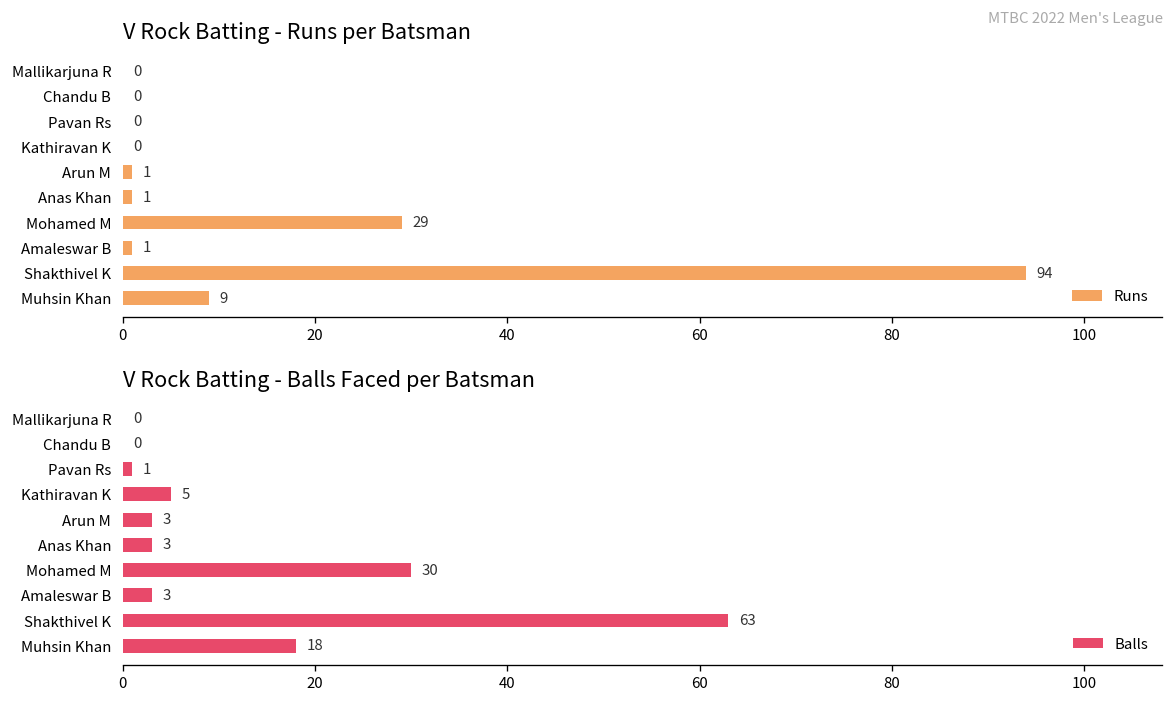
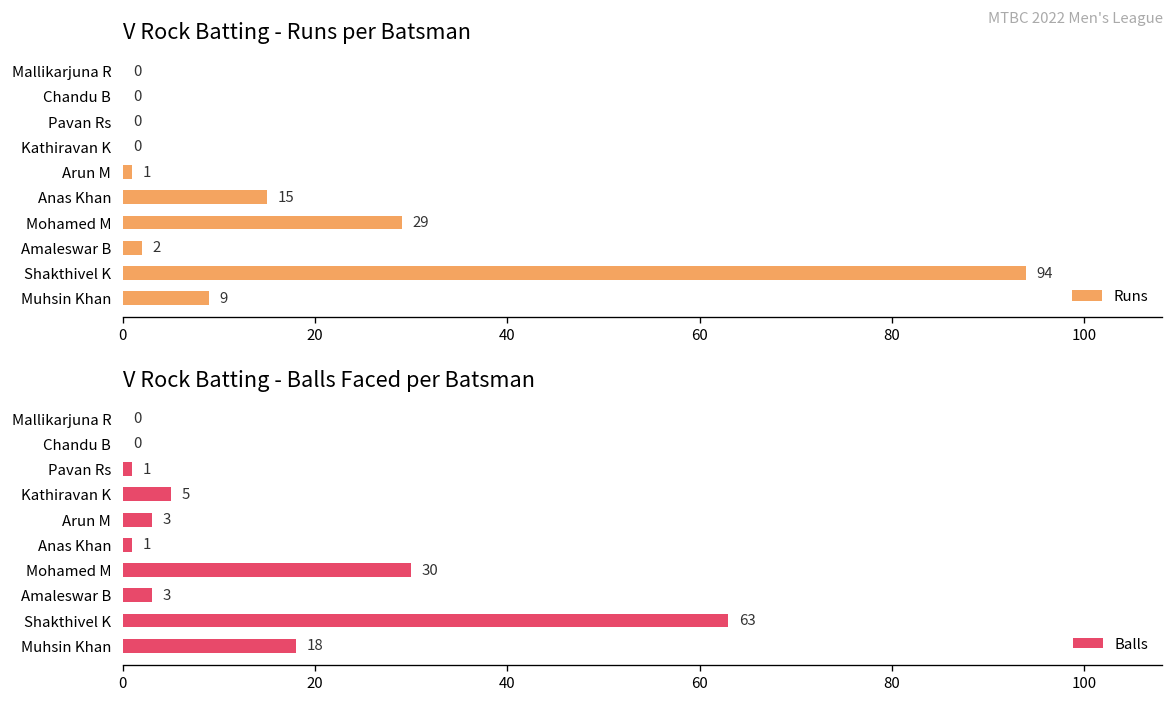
V Rock Batting - Runs per Batsman, Anas Khan: 1 -> 15
V Rock Batting - Runs per Batsman, Amaleswar B: 1 -> 2
V Rock Batting - Balls Faced per Batsman, Anas Khan: 3 -> 1
